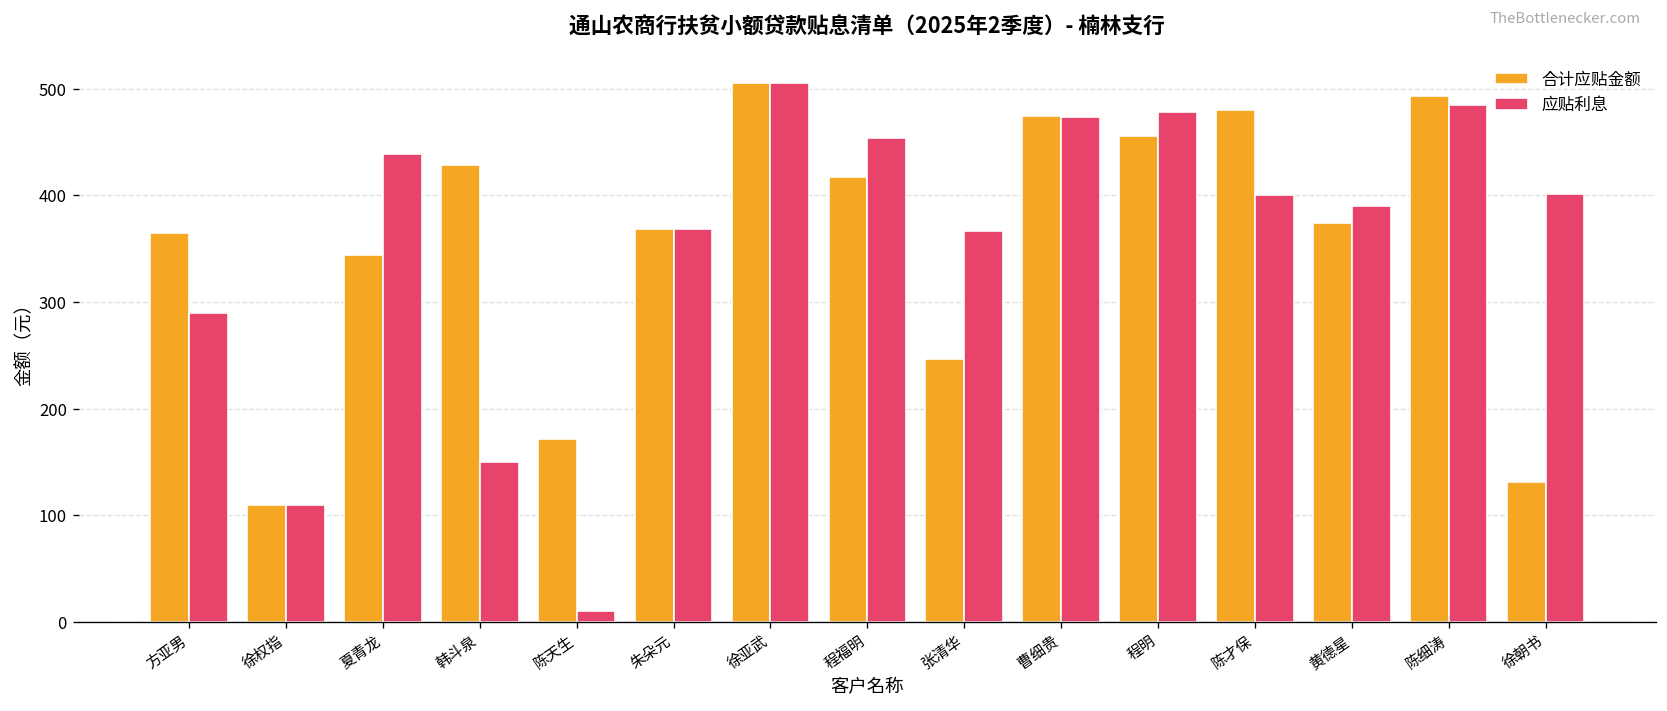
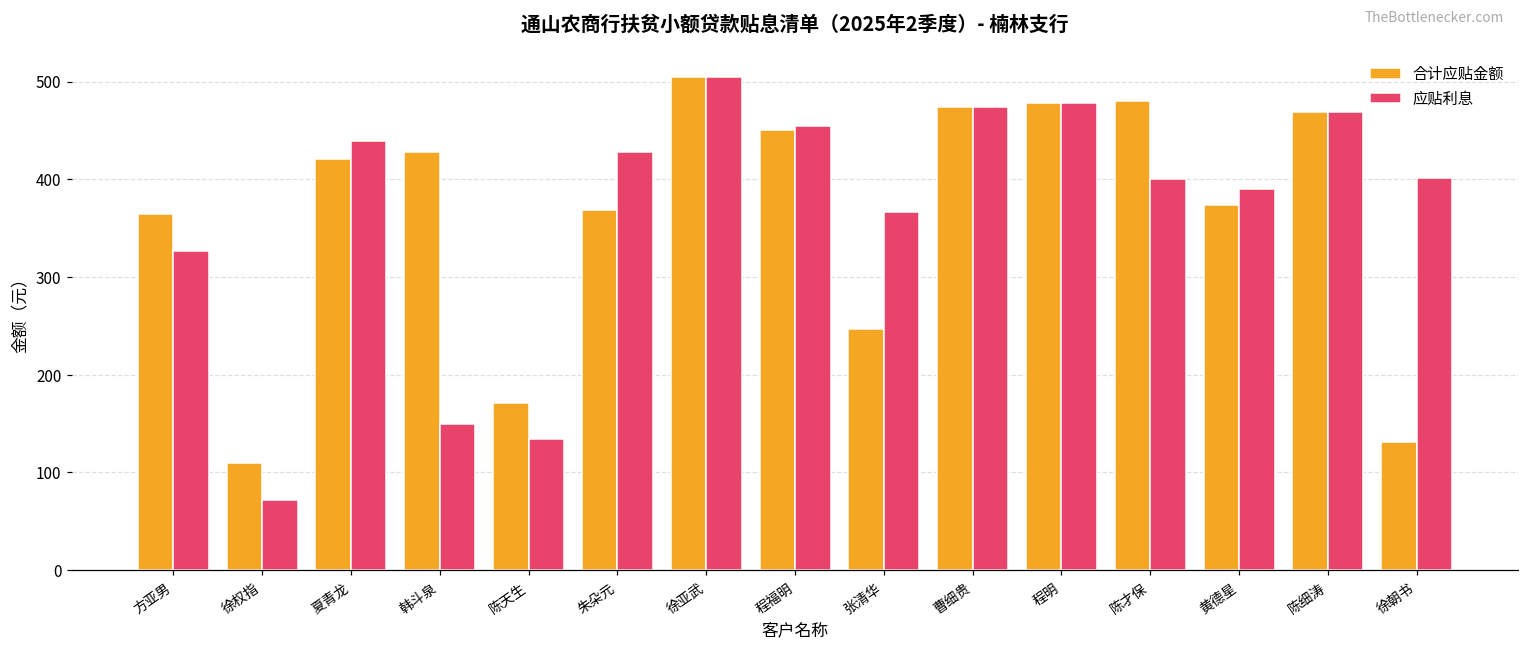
应贴利息, 方亚男: 290 -> 330
应贴利息, 徐权指: 110 -> 70
合计应贴金额, 夏青龙: 340 -> 420
应贴利息, 陈天生: 10 -> 130
应贴利息, 朱朵元: 370 -> 430
合计应贴金额, 程福明: 420 -> 450
合计应贴金额, 程明: 460 -> 480
合计应贴金额, 陈细涛: 490 -> 470
应贴利息, 陈细涛: 480 -> 470
